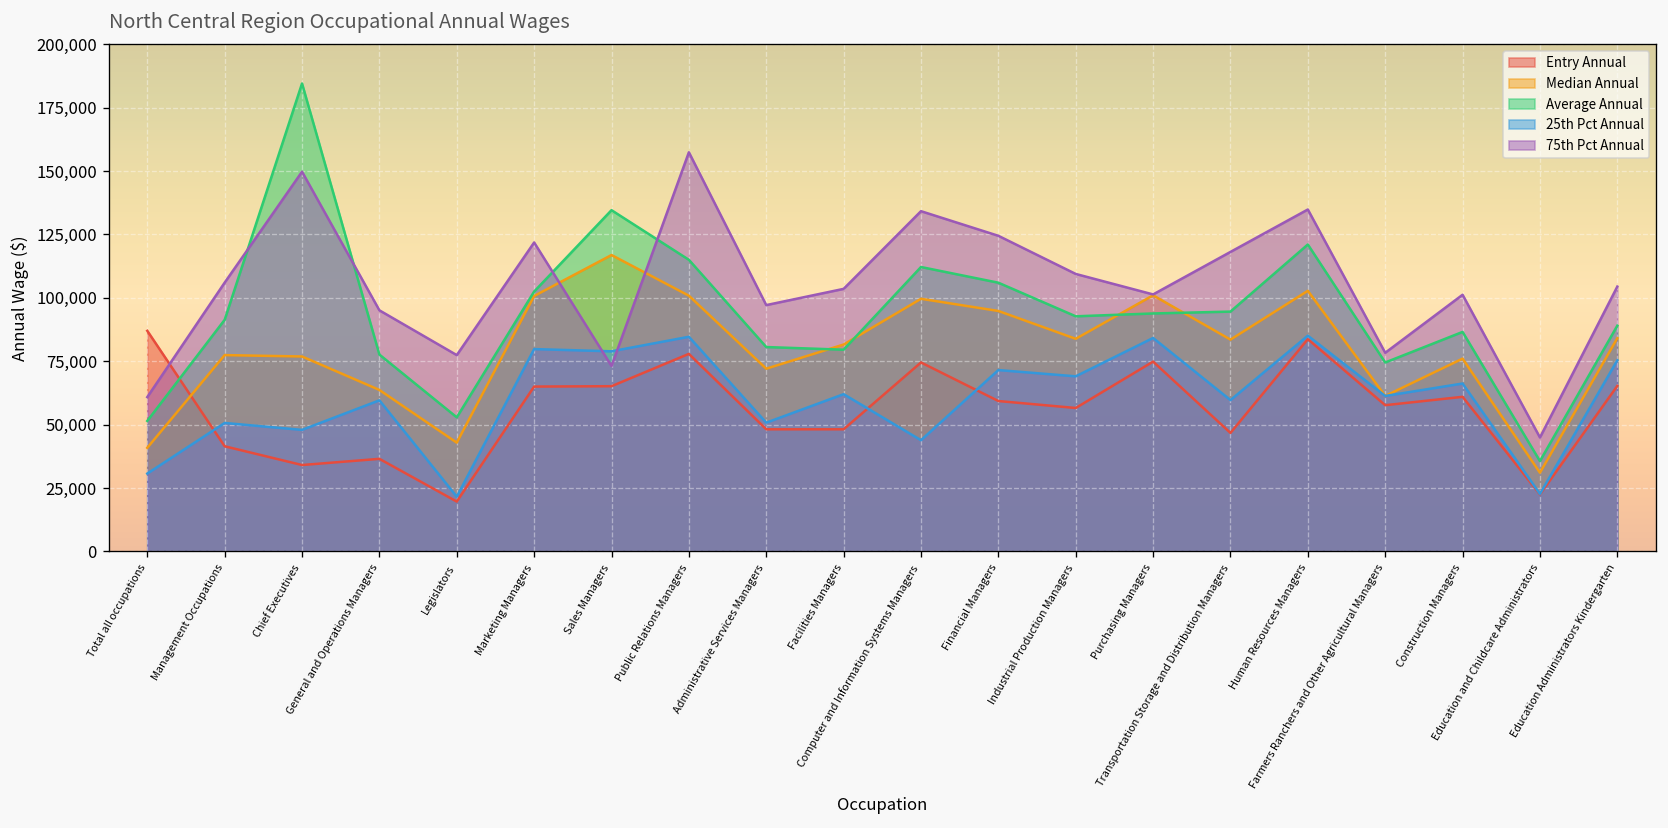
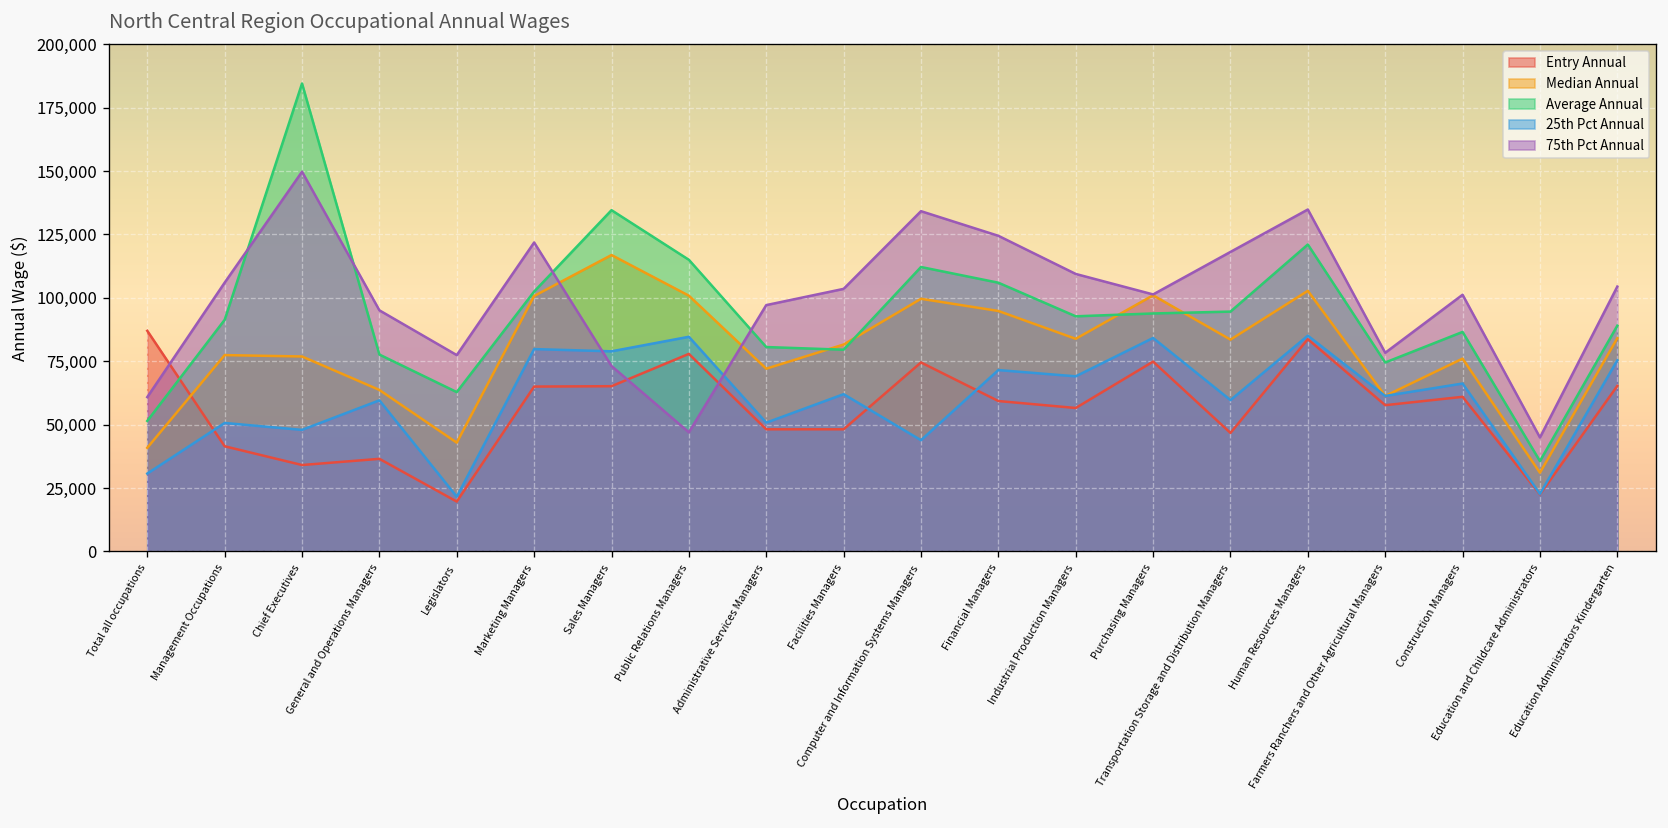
Average Annual, Legislators: 53,000 -> 63,000
75th Pct Annual, Public Relations Managers: 157,000 -> 47,000
